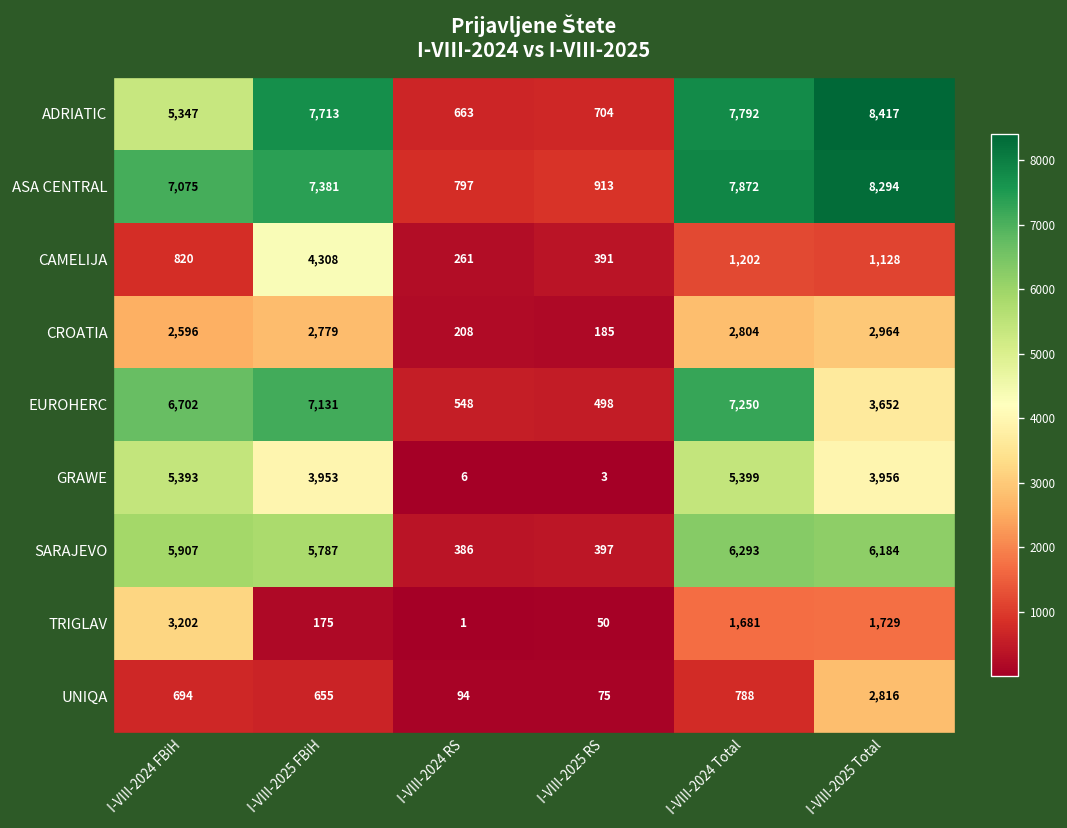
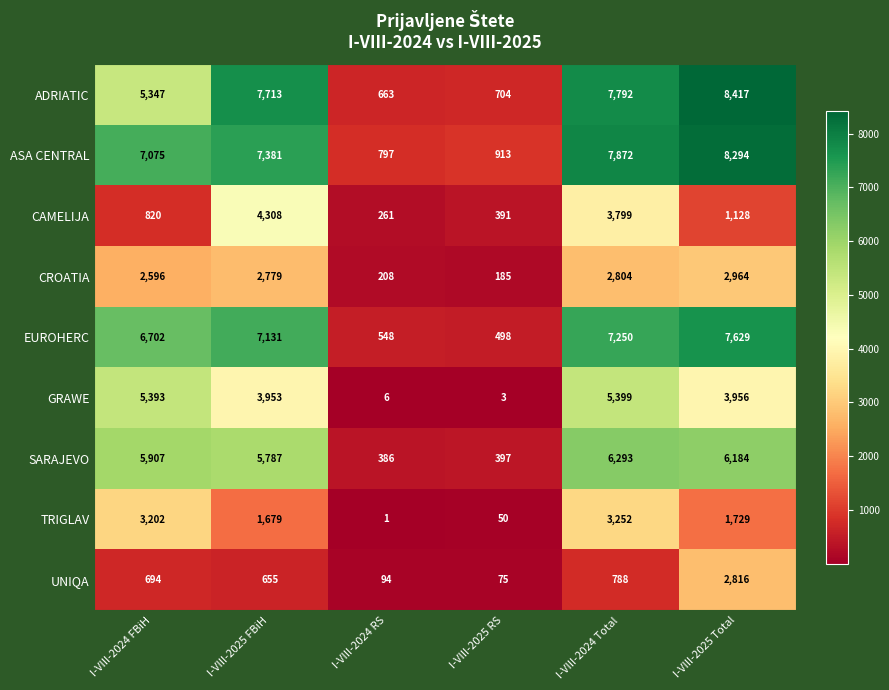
CAMELIJA, I-VIII-2024 Total: 1,202 -> 3,799
EUROHERC, I-VIII-2025 Total: 3,652 -> 7,629
TRIGLAV, I-VIII-2025 FBiH: 175 -> 1,679
TRIGLAV, I-VIII-2024 Total: 1,681 -> 3,252
